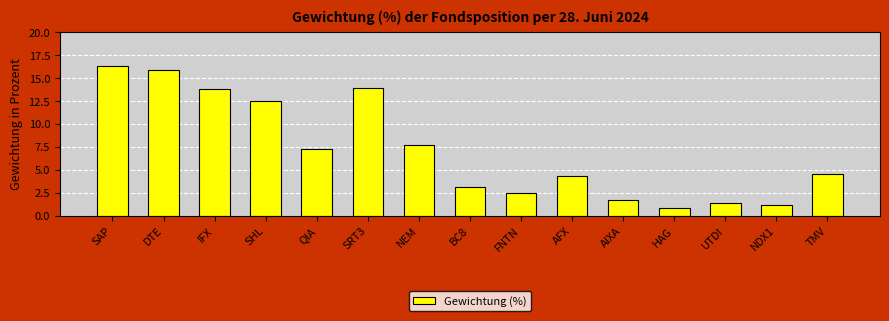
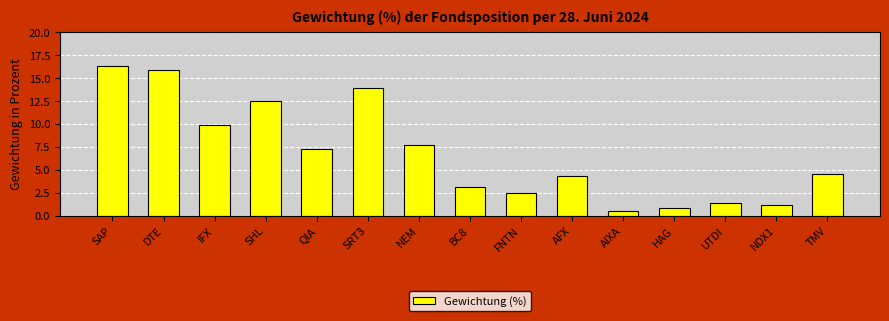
IFX: 14 -> 10
AIXA: 2 -> 1
